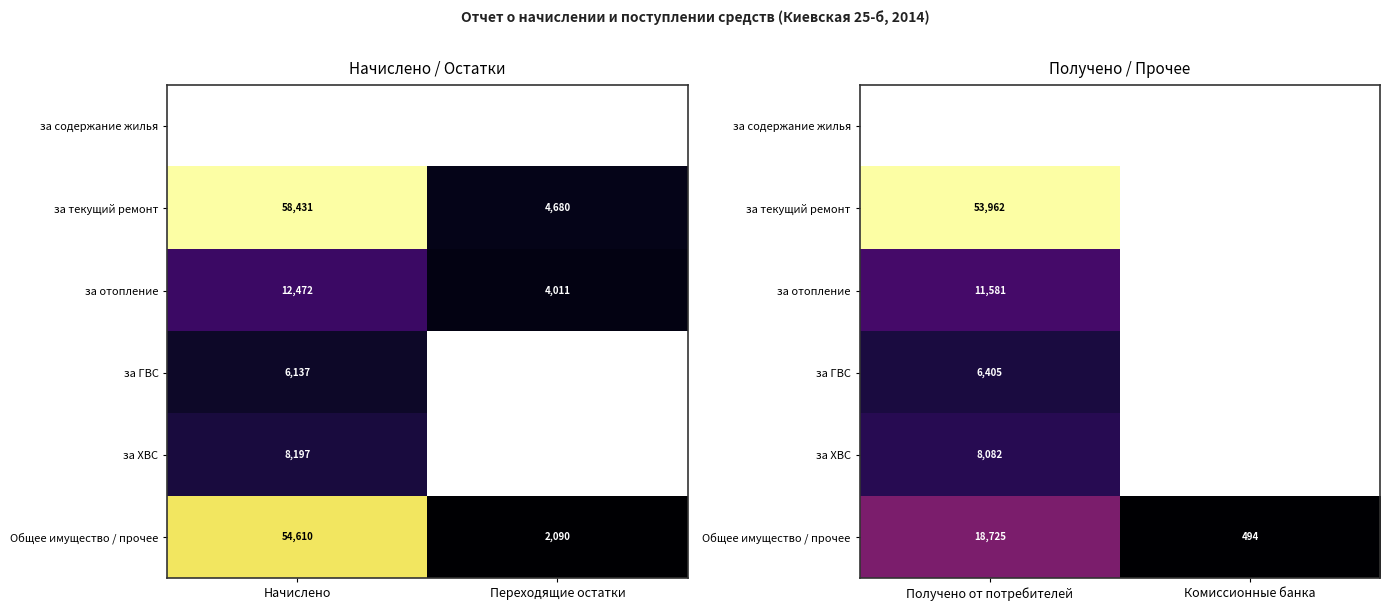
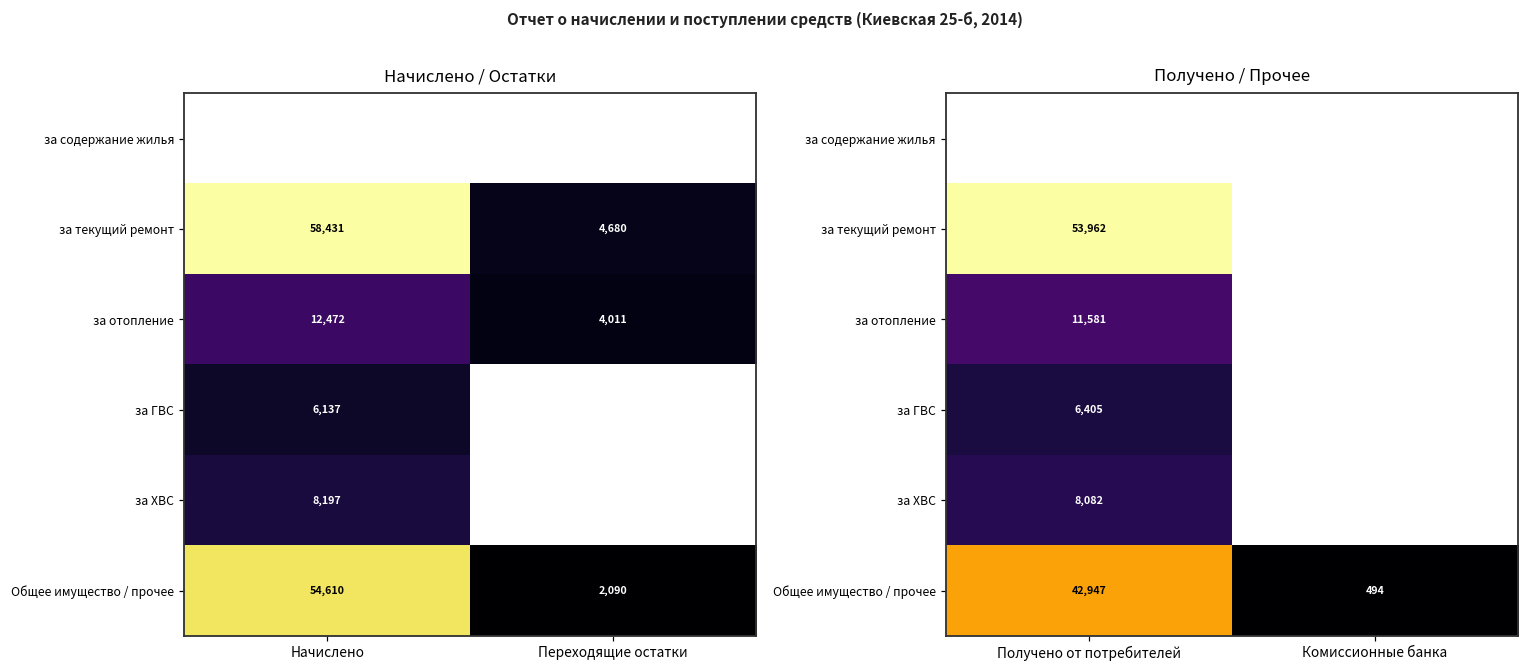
Получено / Прочее, Общее имущество / прочее, Получено от потребителей: 18,725 -> 42,947
